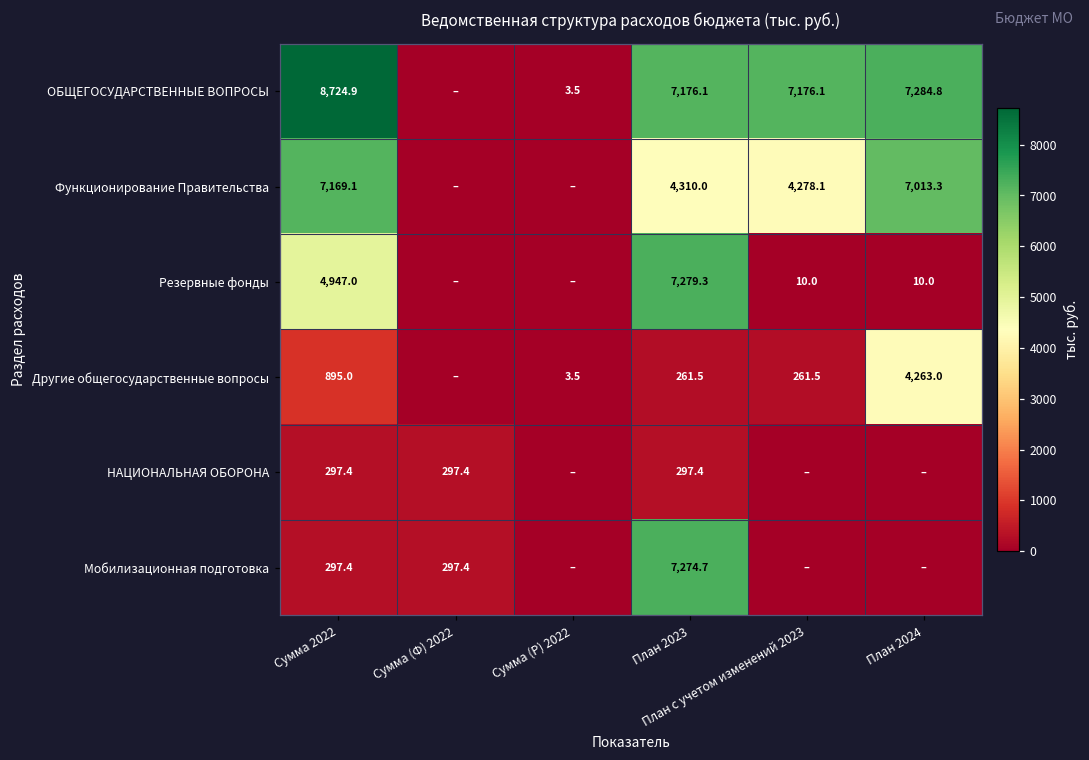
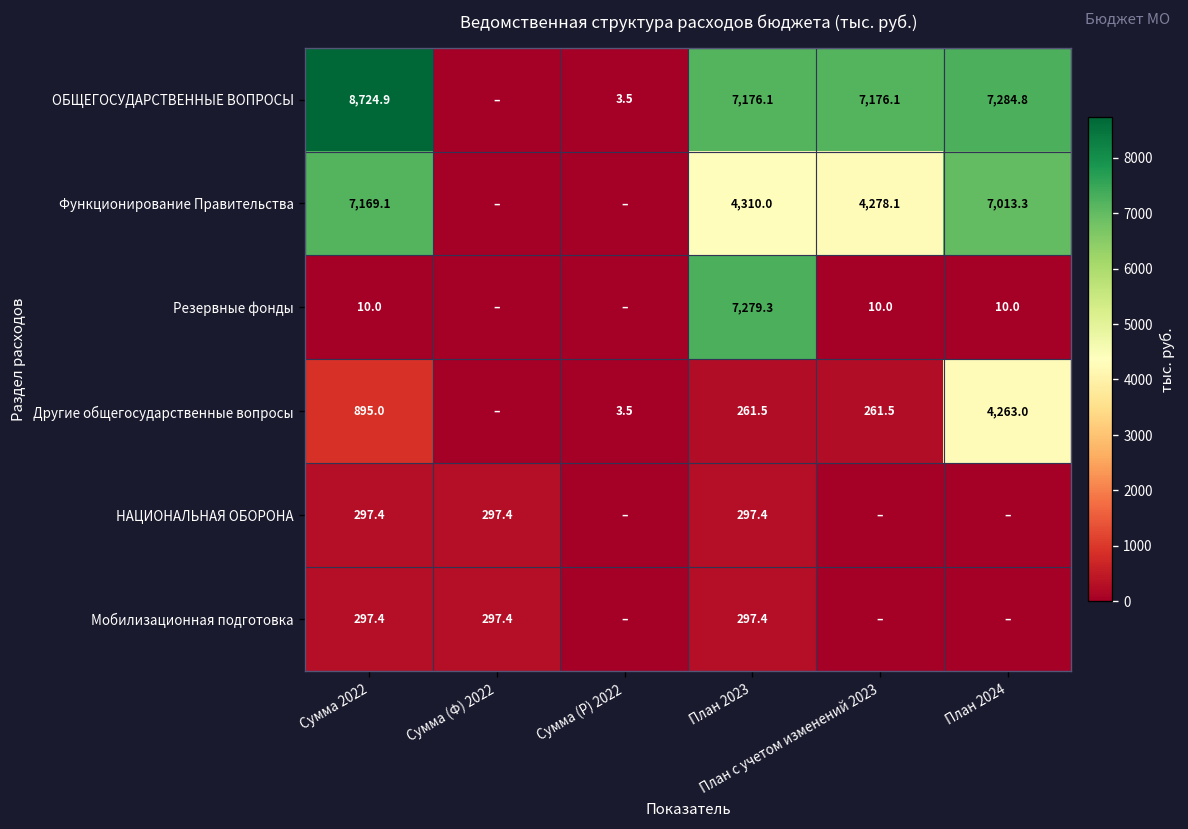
Резервные фонды, Сумма 2022: 4,947.0 -> 10.0
Мобилизационная подготовка, План 2023: 7,274.7 -> 297.4
